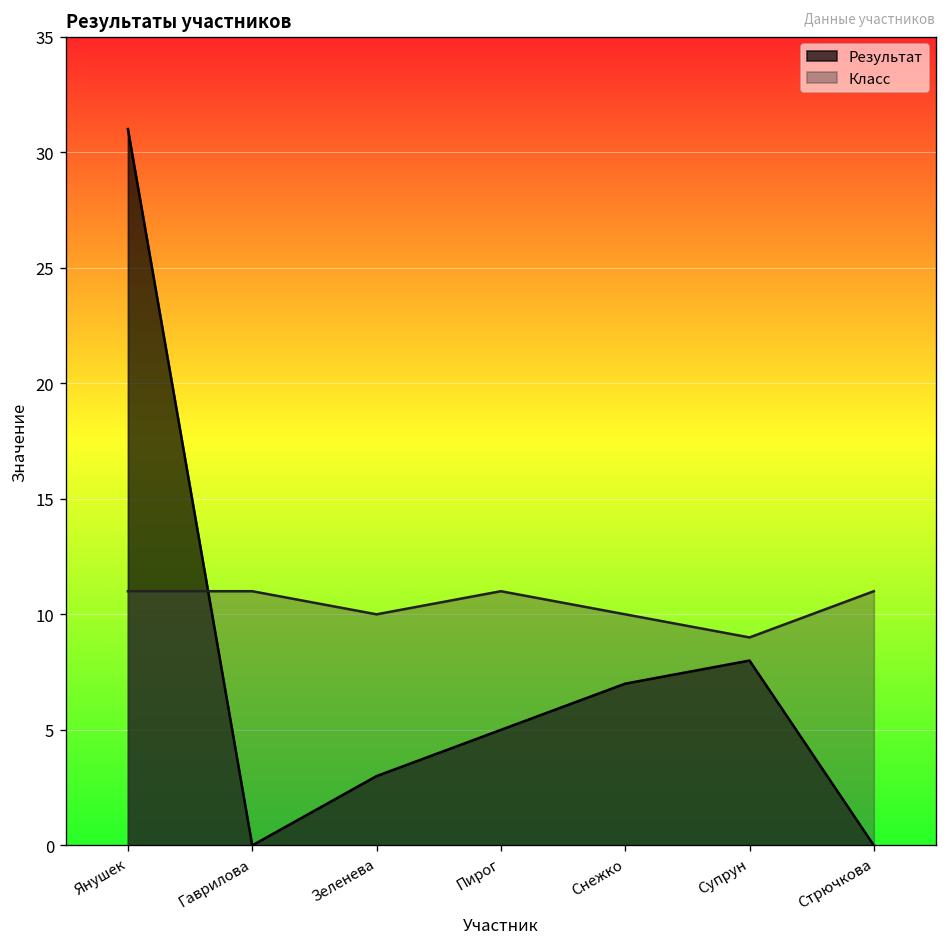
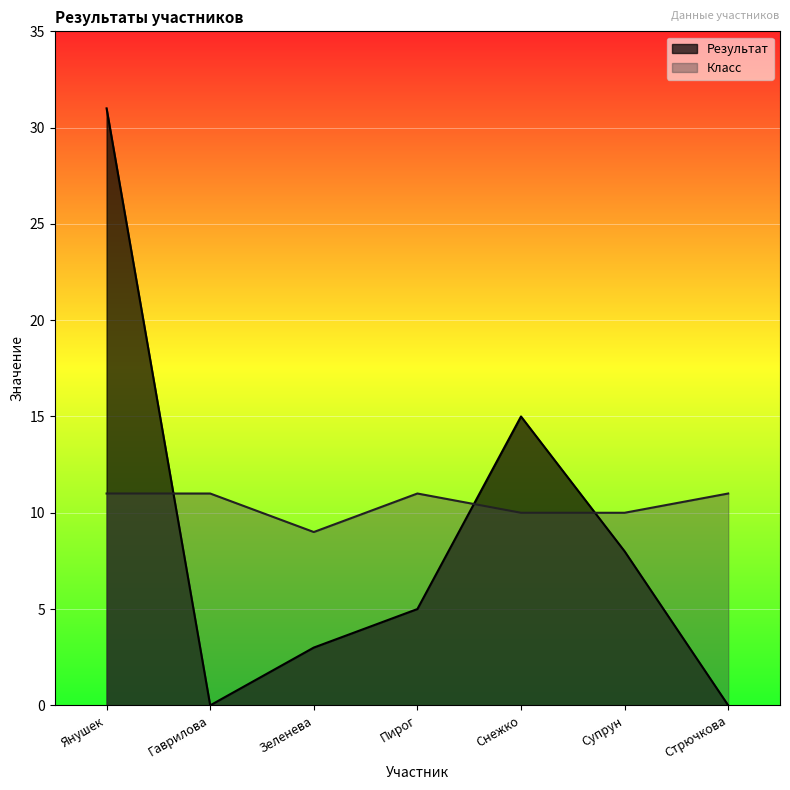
Класс, Зеленева: 10 -> 9
Результат, Снежко: 7 -> 15
Класс, Супрун: 9 -> 10
